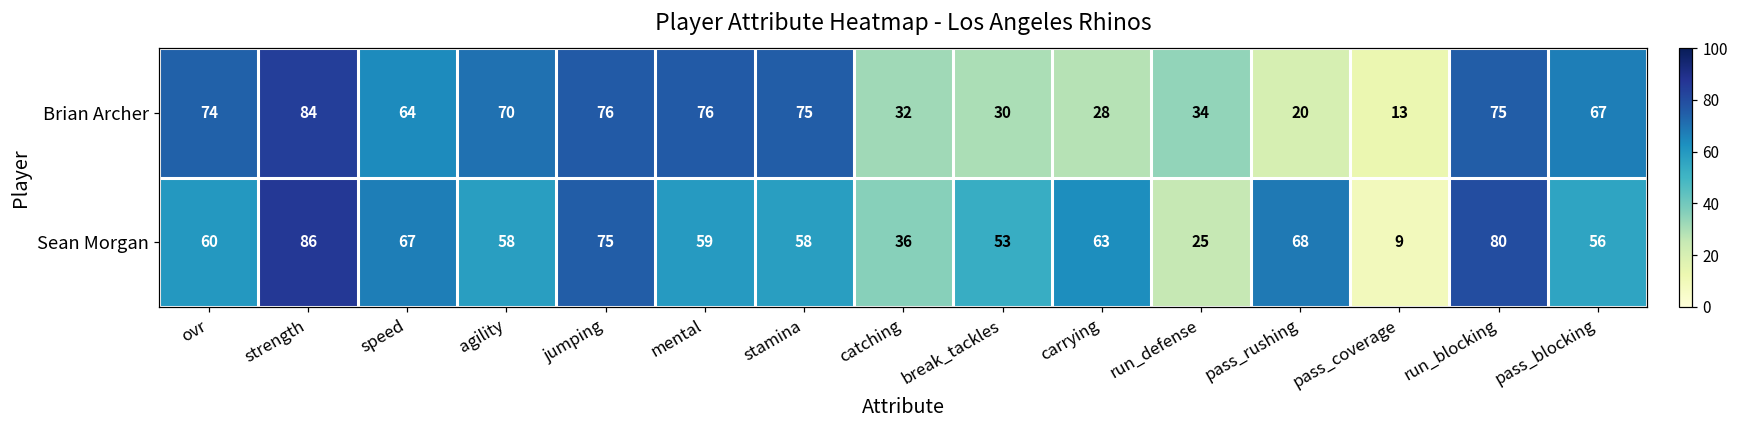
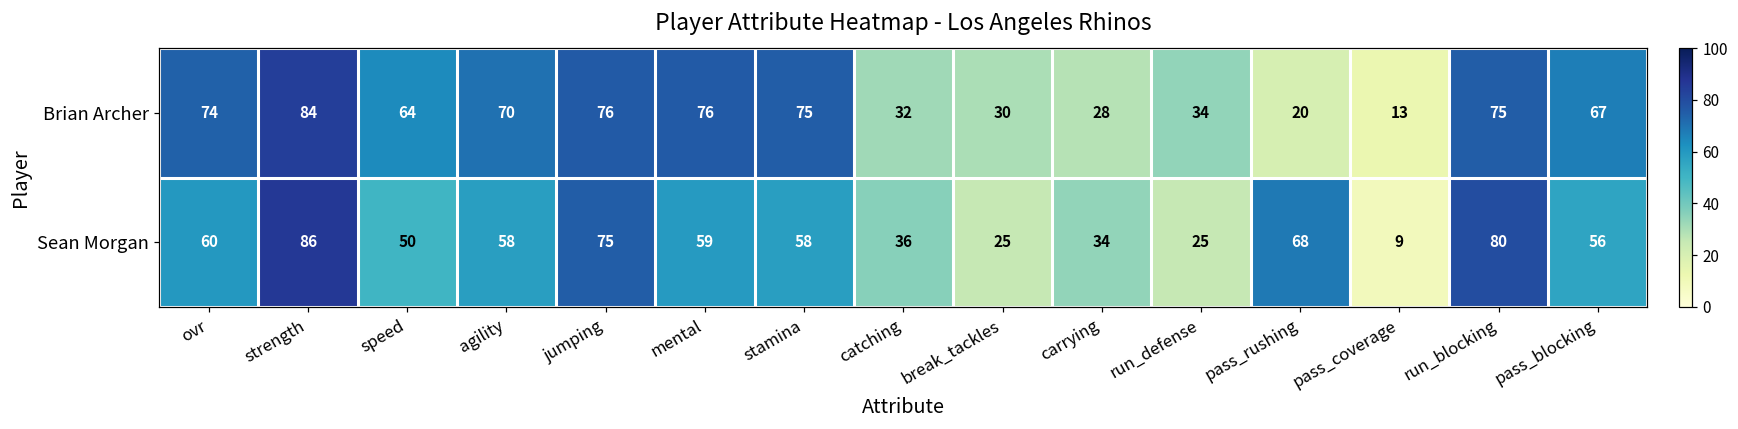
Sean Morgan, speed: 67 -> 50
Sean Morgan, break_tackles: 53 -> 25
Sean Morgan, carrying: 63 -> 34
